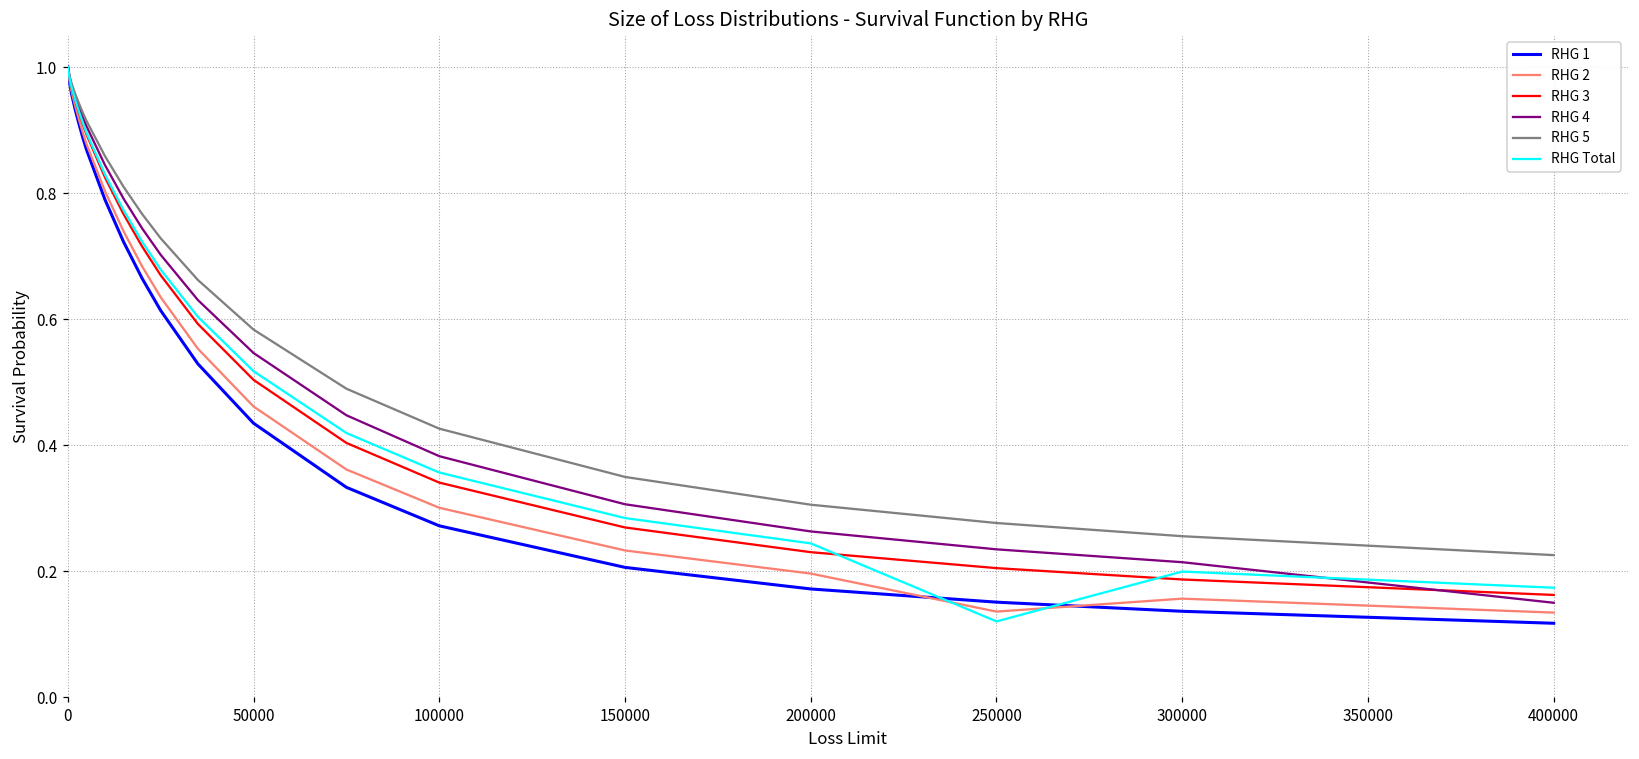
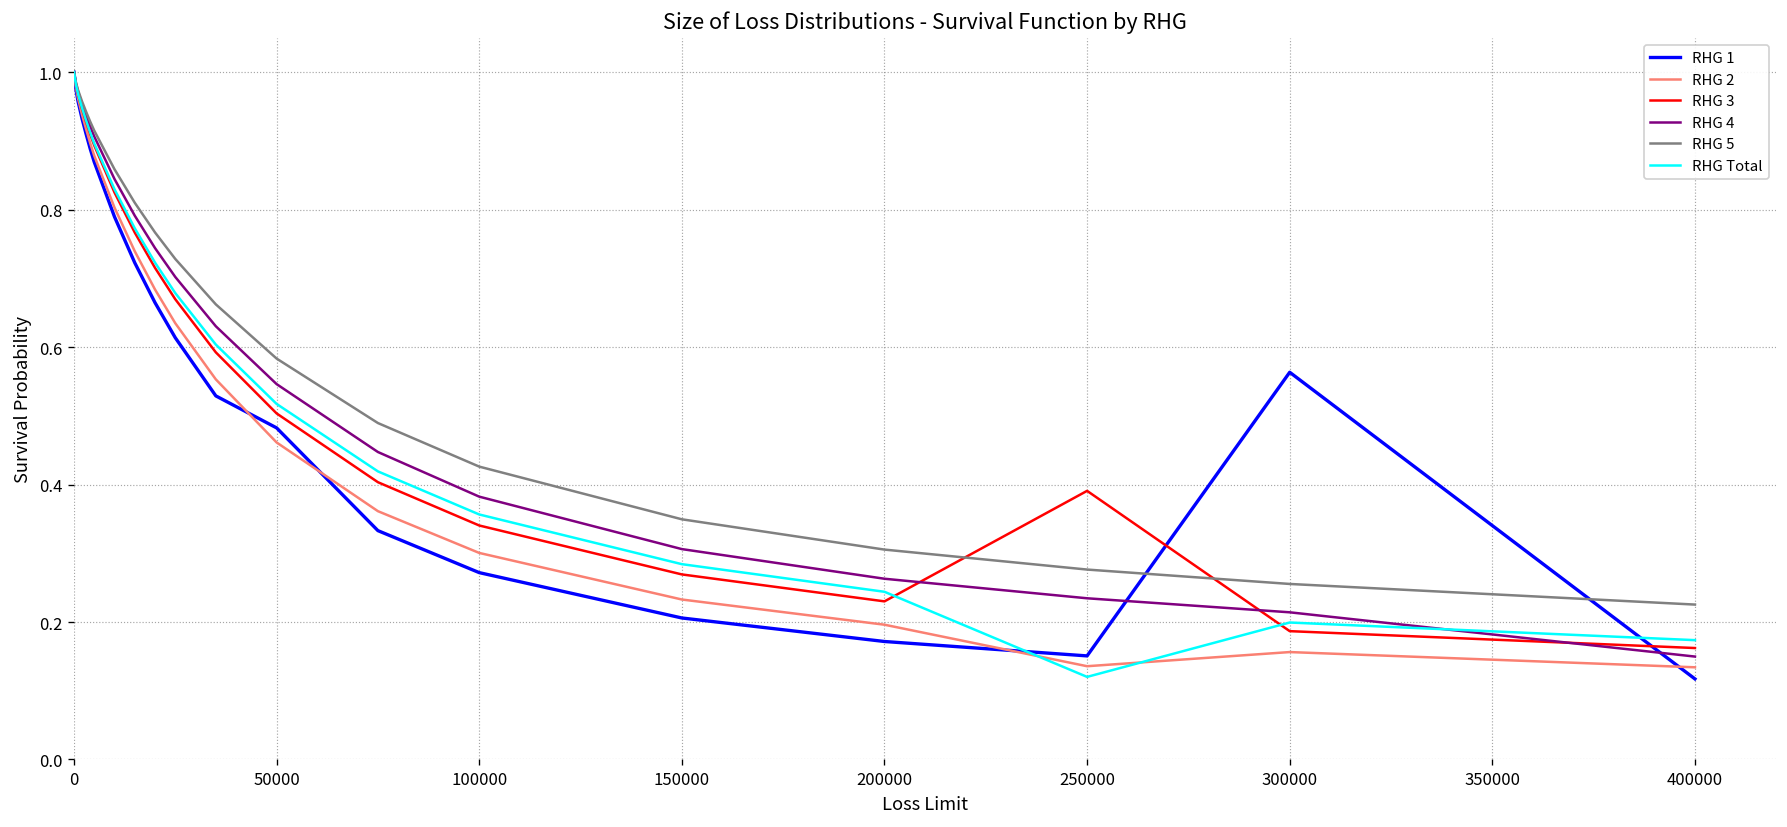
RHG 1, 50000: 0.43 -> 0.48
RHG 3, 250000: 0.20 -> 0.39
RHG 1, 300000: 0.14 -> 0.56
